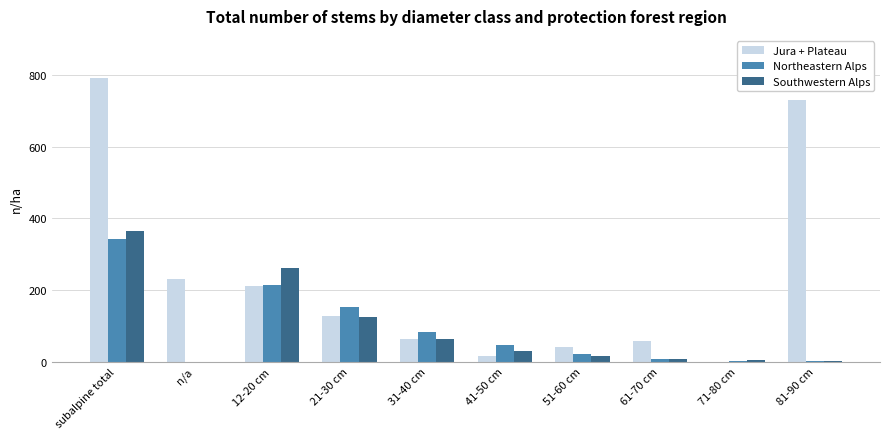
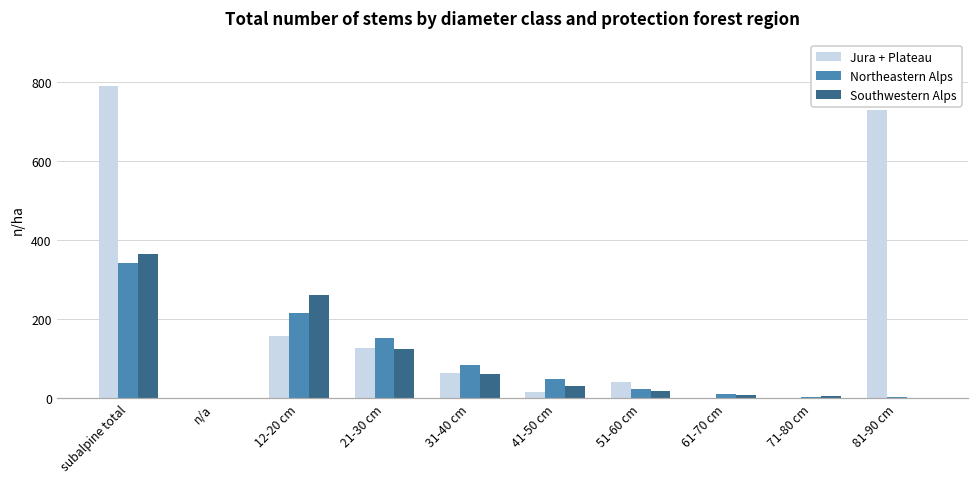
Jura + Plateau, n/a: 230 -> 0
Jura + Plateau, 12-20 cm: 210 -> 160
Jura + Plateau, 61-70 cm: 60 -> 0
